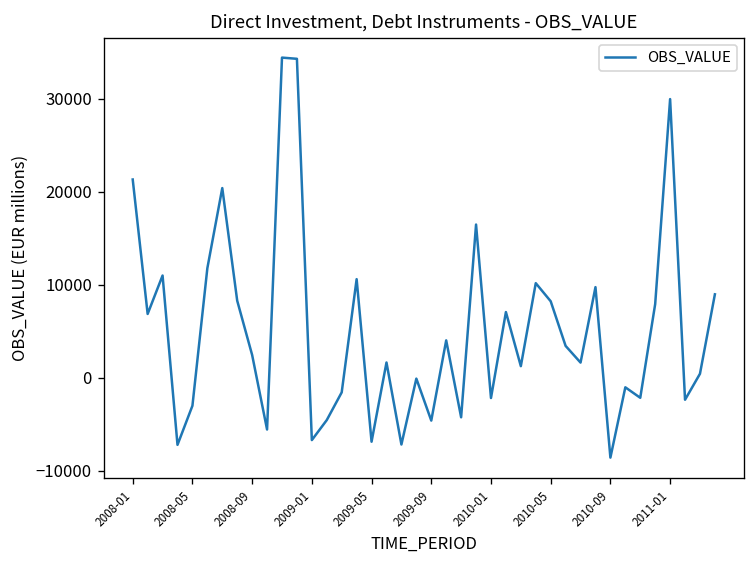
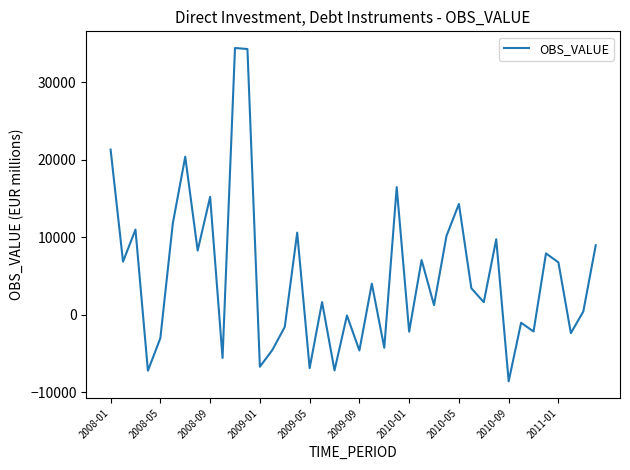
2008-09: 2000 -> 15000
2010-05: 8000 -> 14000
2011-01: 30000 -> 7000
